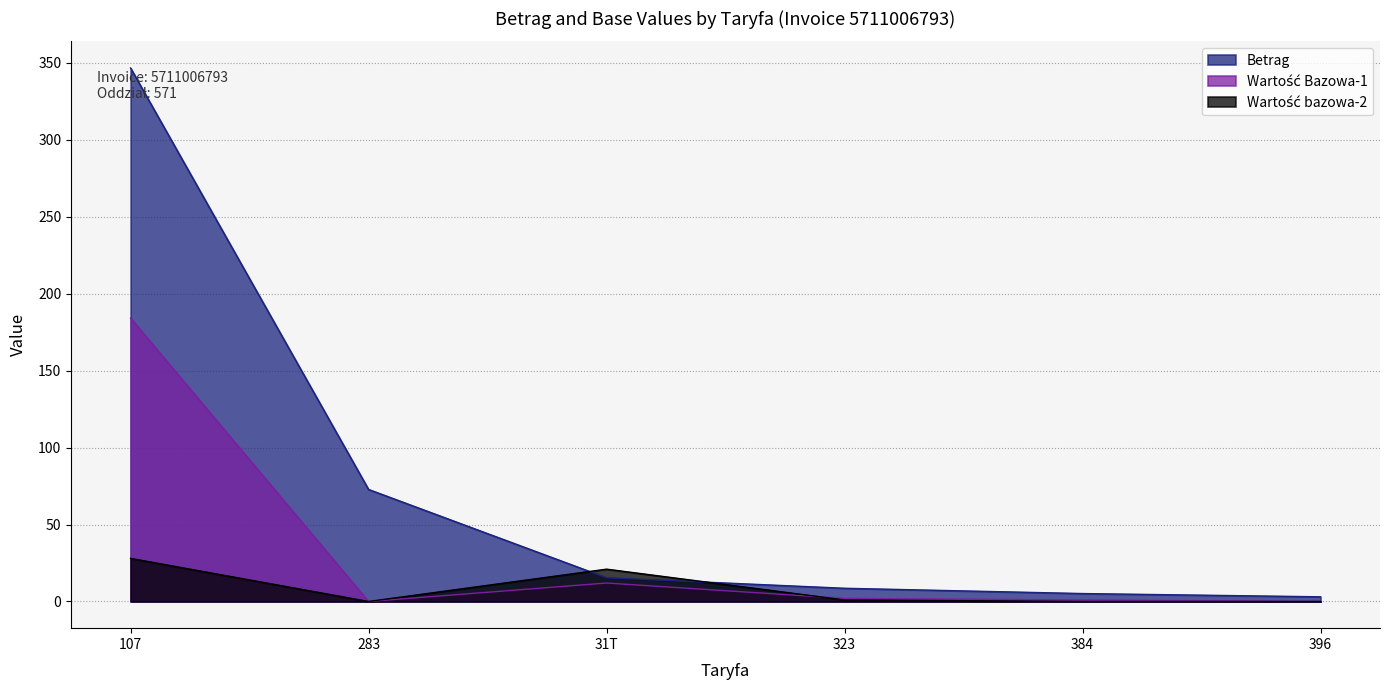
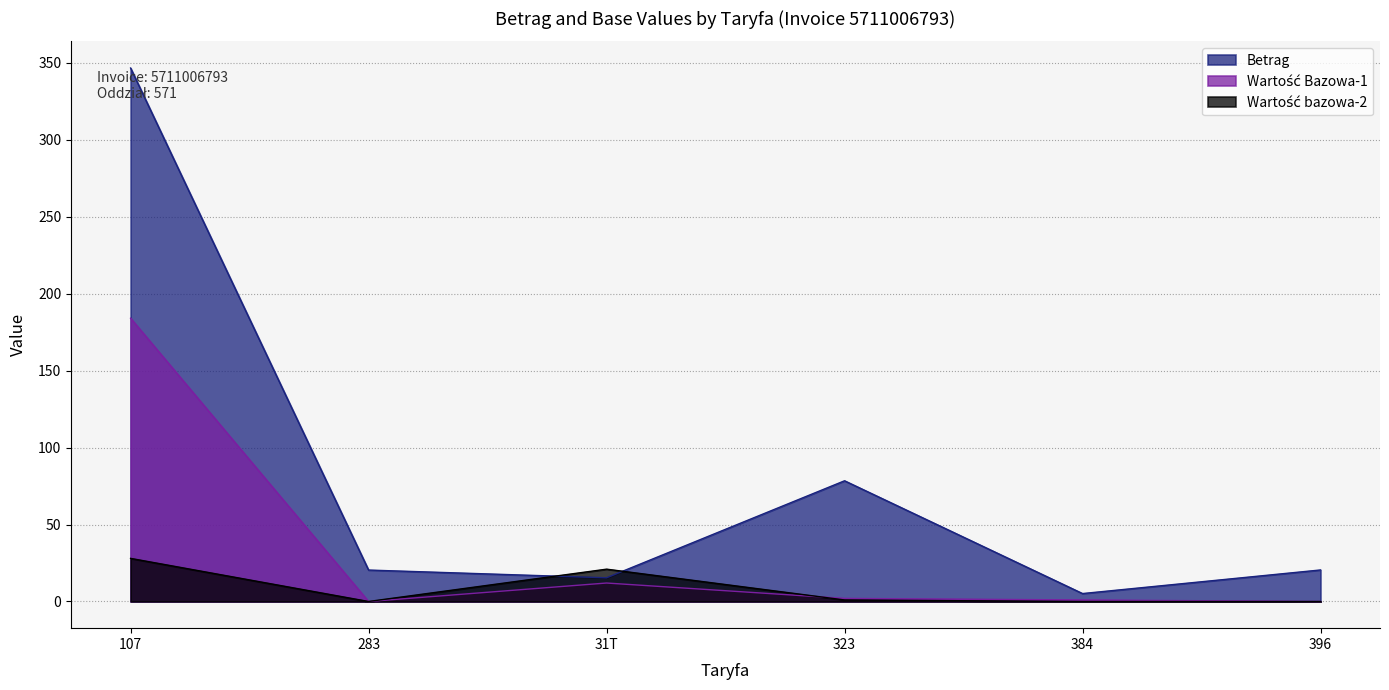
Betrag, 283: 73 -> 20
Betrag, 323: 9 -> 78
Betrag, 396: 3 -> 20
